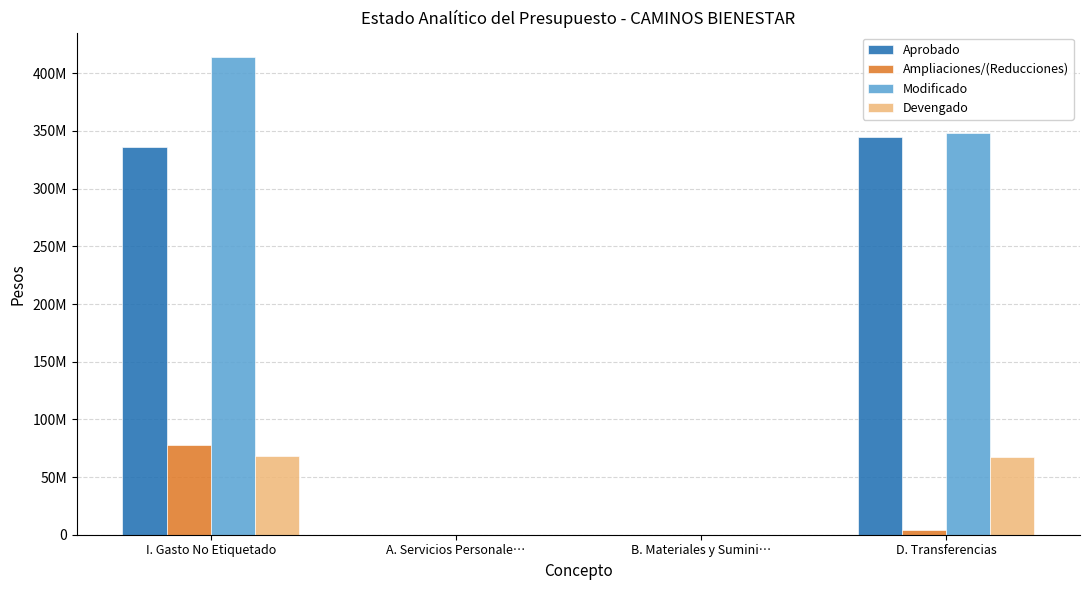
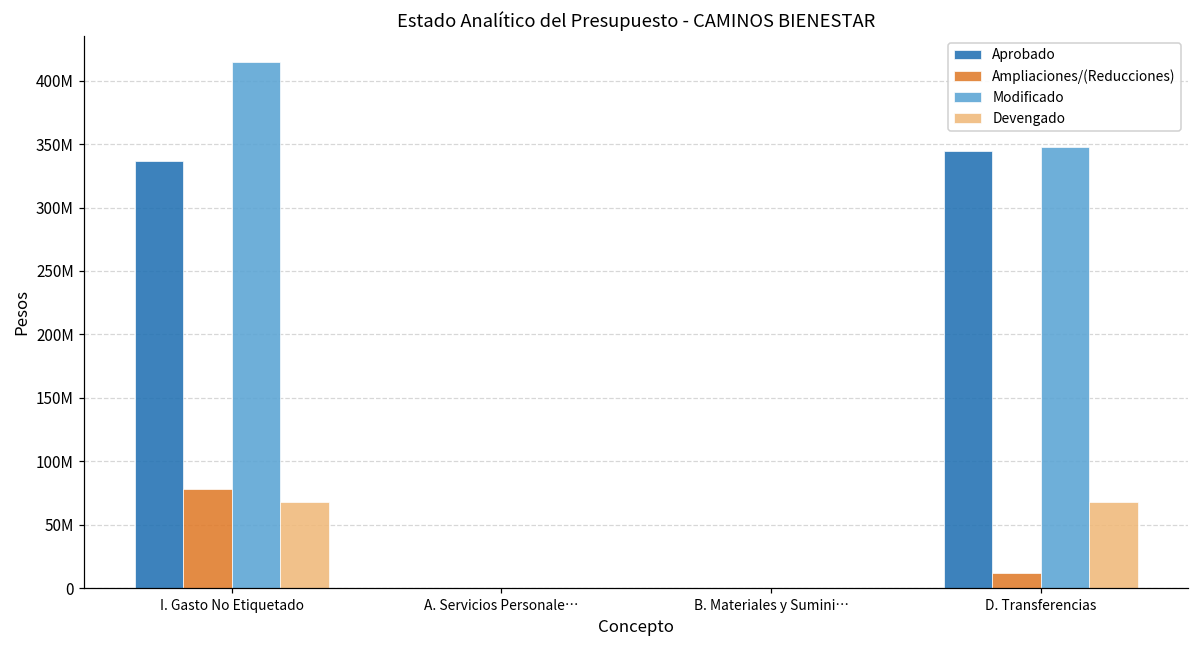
Ampliaciones/(Reducciones), D. Transferencias: 4000000 -> 12000000
